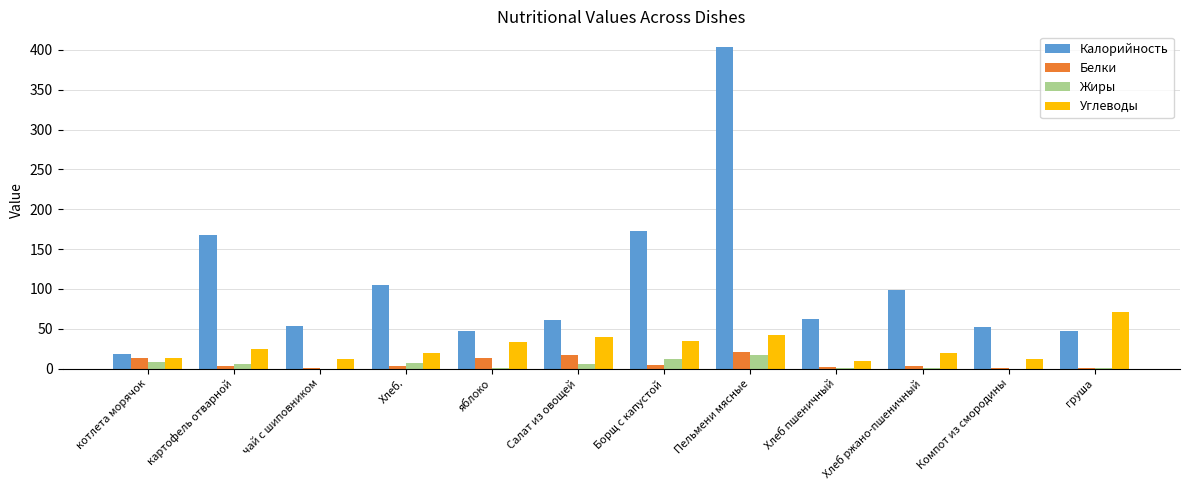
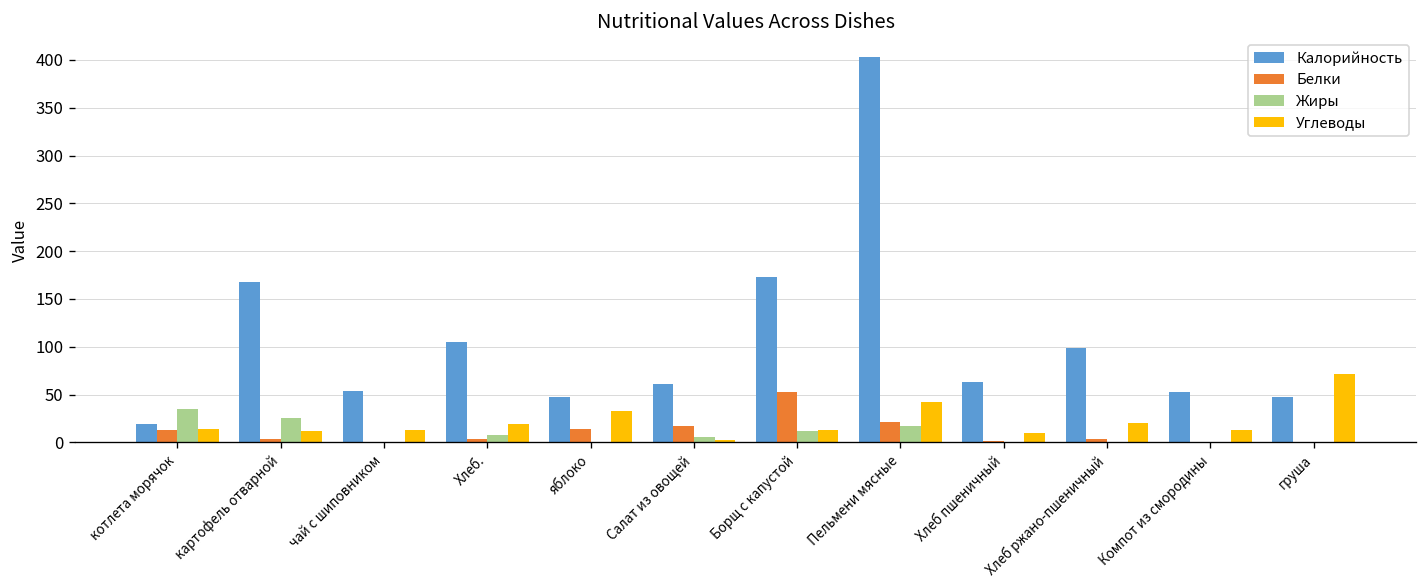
Жиры, котлета морячок: 10 -> 40
Жиры, картофель отварной: 10 -> 30
Углеводы, картофель отварной: 30 -> 10
Углеводы, Салат из овощей: 40 -> 0
Белки, Борщ с капустой: 0 -> 50
Углеводы, Борщ с капустой: 30 -> 10
